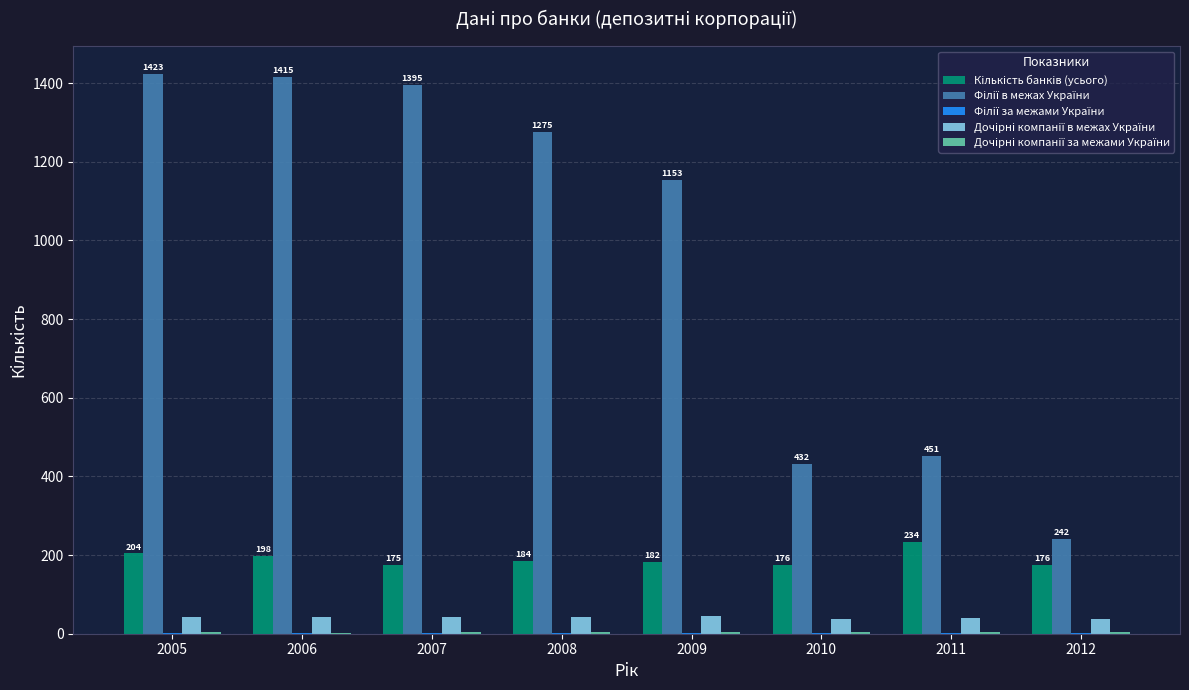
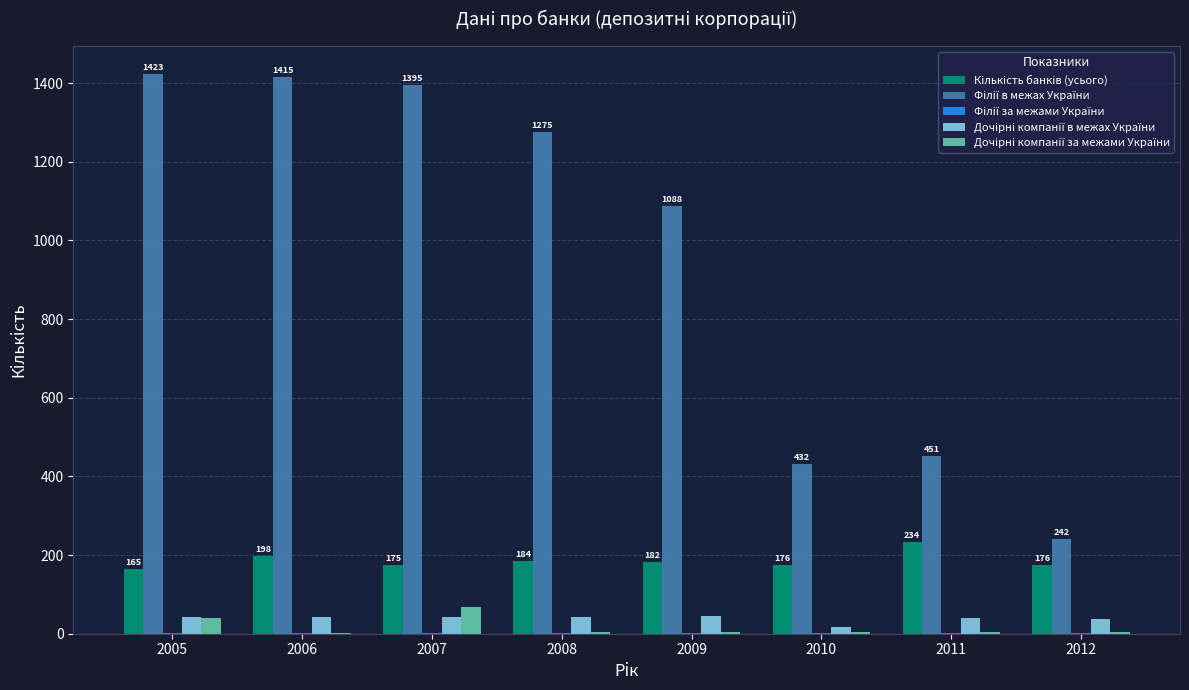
Кількість банків (усього), 2005: 204 -> 165
Дочірні компанії за межами України, 2005: 0 -> 40
Дочірні компанії за межами України, 2007: 0 -> 70
Філії в межах України, 2009: 1153 -> 1088
Дочірні компанії в межах України, 2010: 40 -> 20
